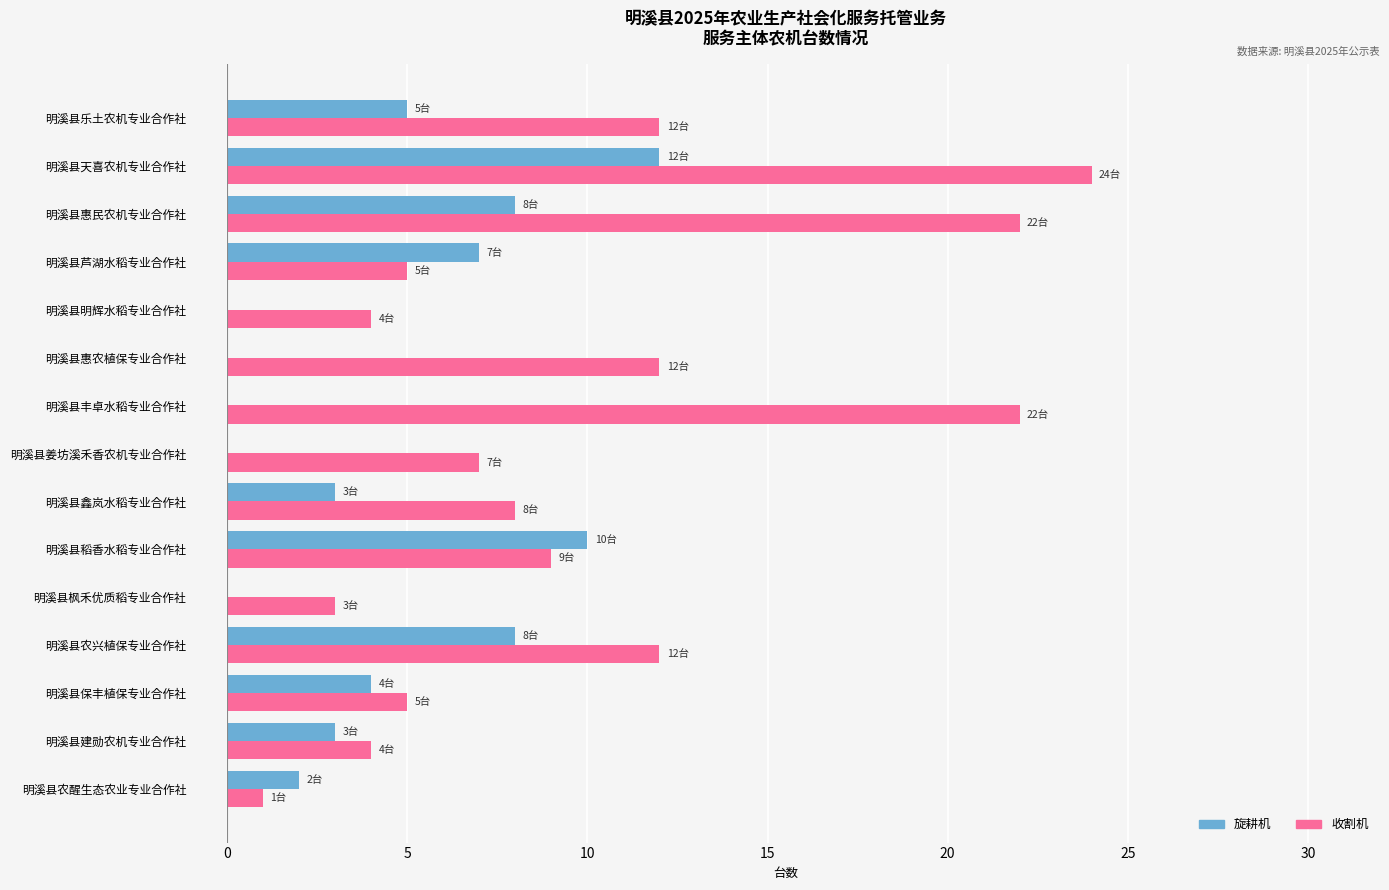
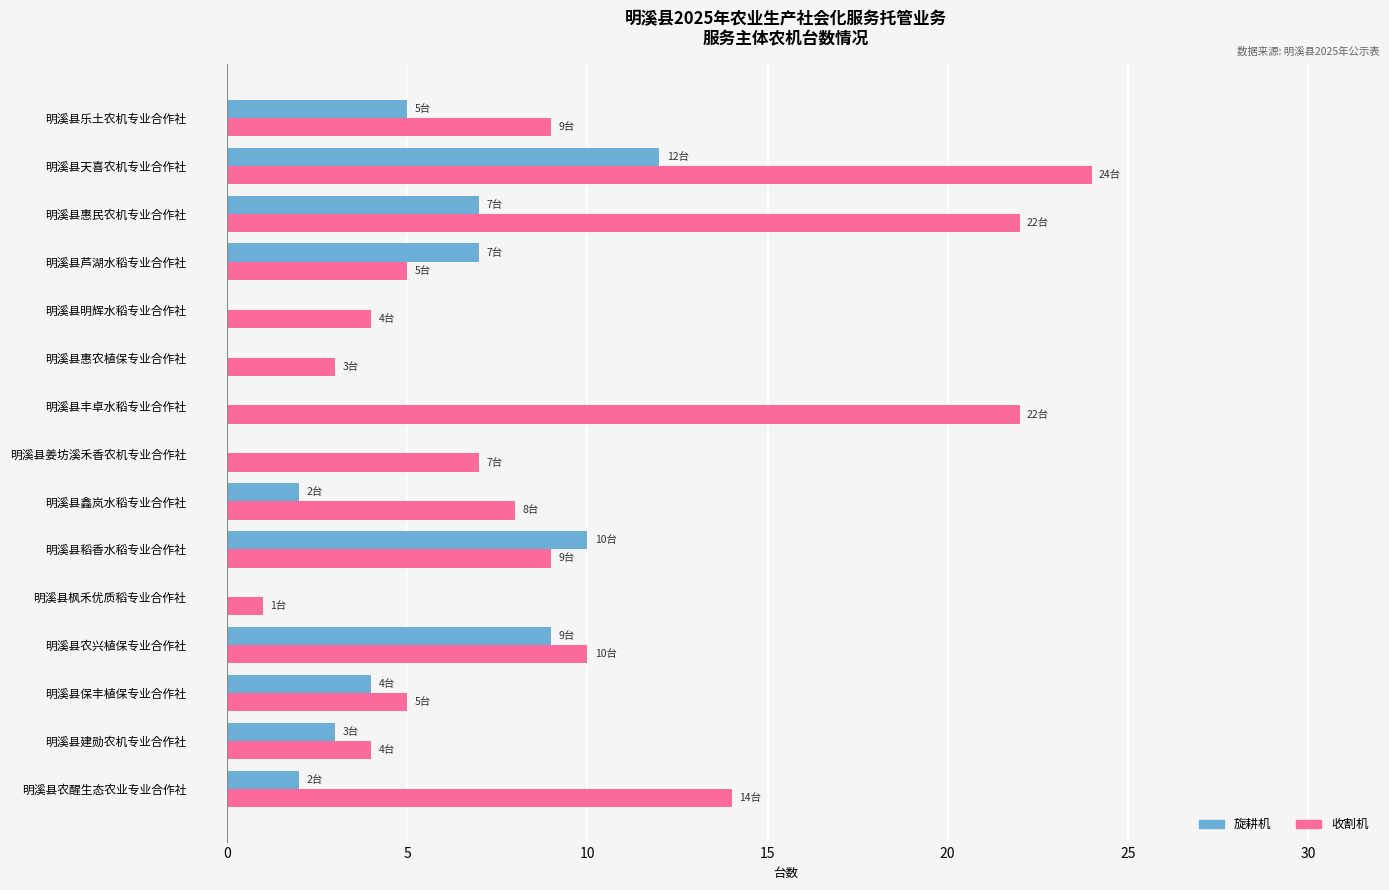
收割机, 明溪县乐土农机专业合作社: 12台 -> 9台
旋耕机, 明溪县惠民农机专业合作社: 8台 -> 7台
收割机, 明溪县惠农植保专业合作社: 12台 -> 3台
旋耕机, 明溪县鑫岚水稻专业合作社: 3台 -> 2台
收割机, 明溪县枫禾优质稻专业合作社: 3台 -> 1台
旋耕机, 明溪县农兴植保专业合作社: 8台 -> 9台
收割机, 明溪县农兴植保专业合作社: 12台 -> 10台
收割机, 明溪县农醒生态农业专业合作社: 1台 -> 14台
